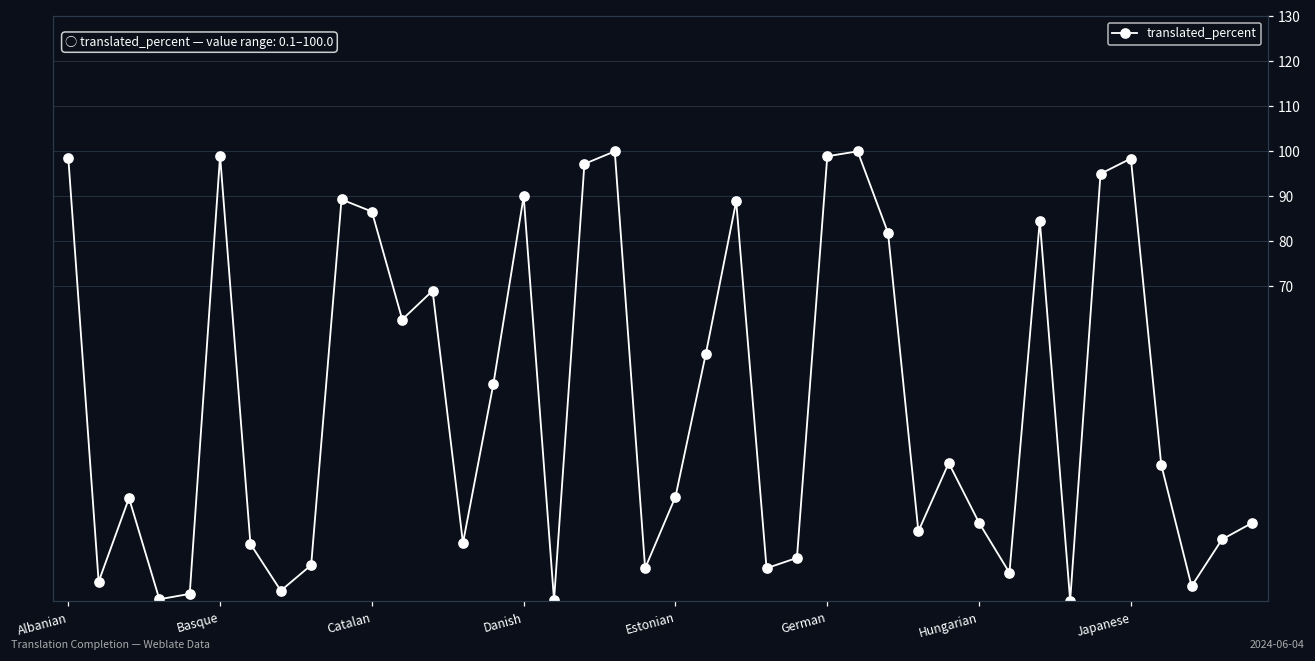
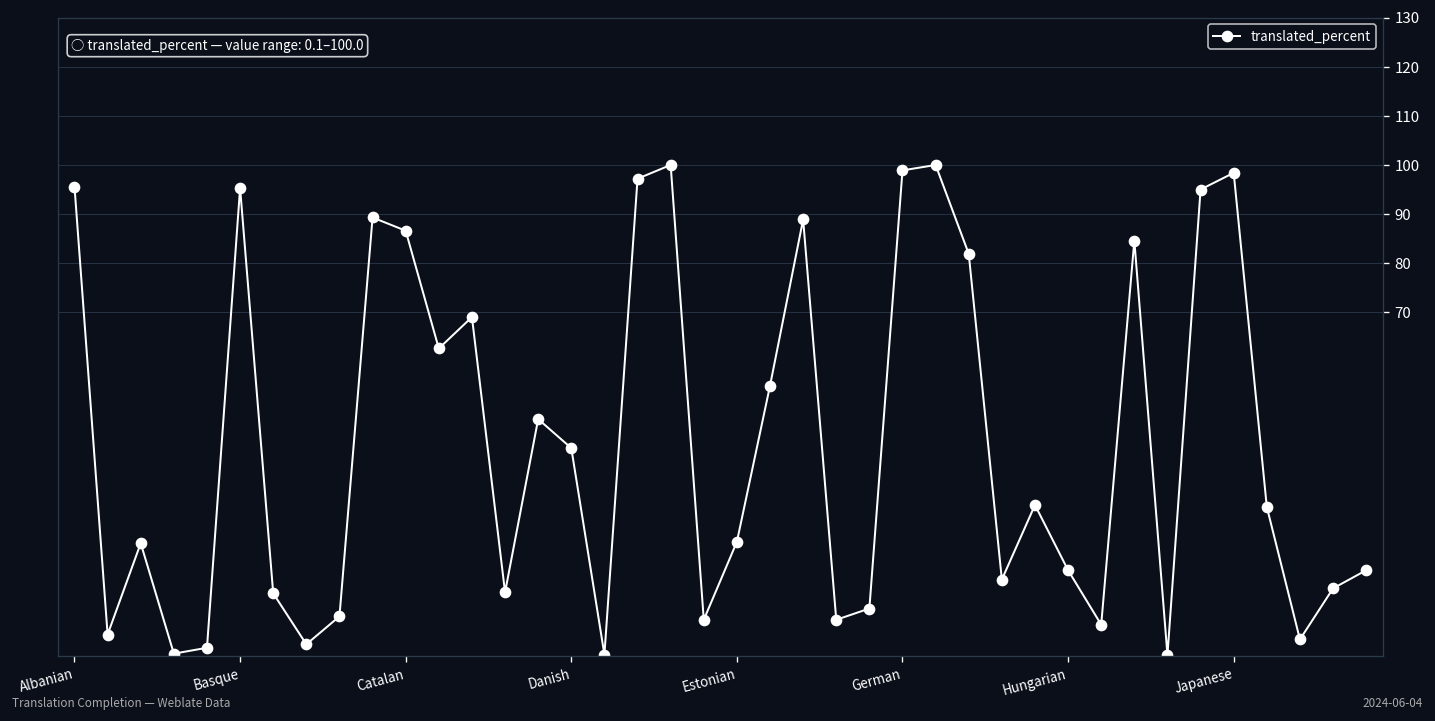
Albanian: 99 -> 96
Basque: 99 -> 95
Danish: 90 -> 42
